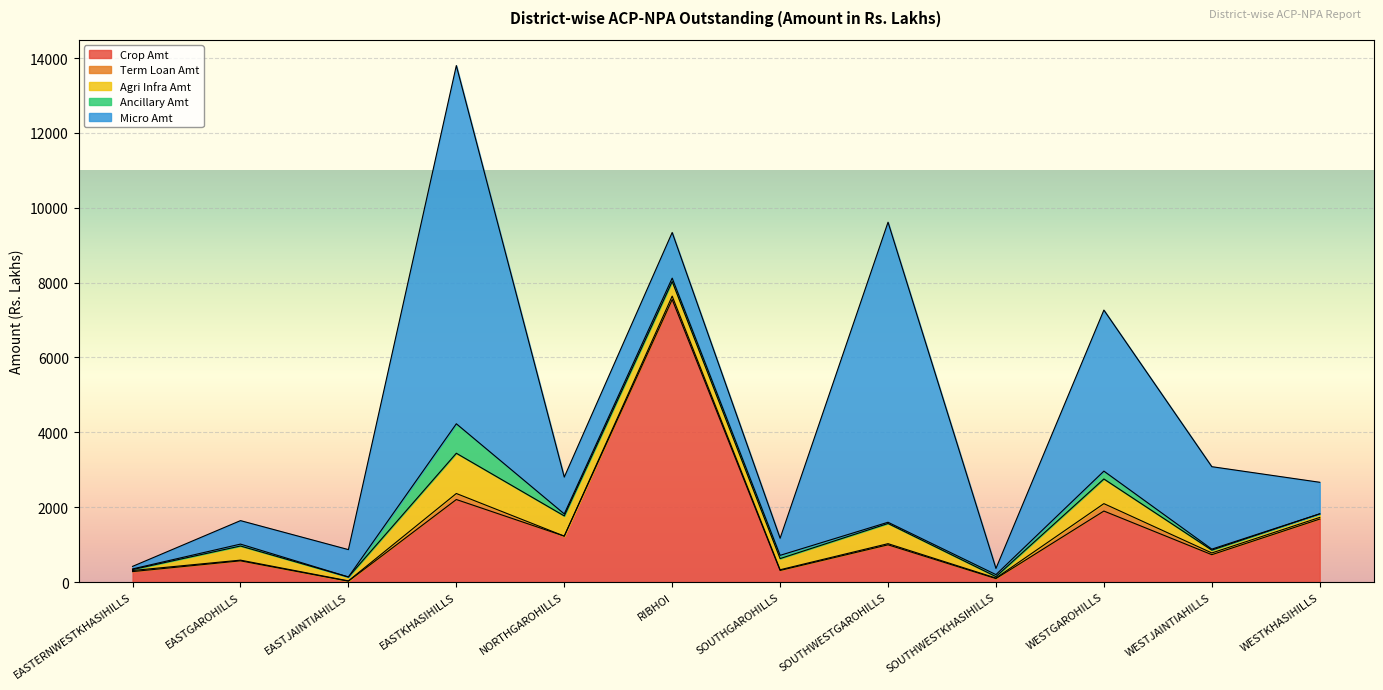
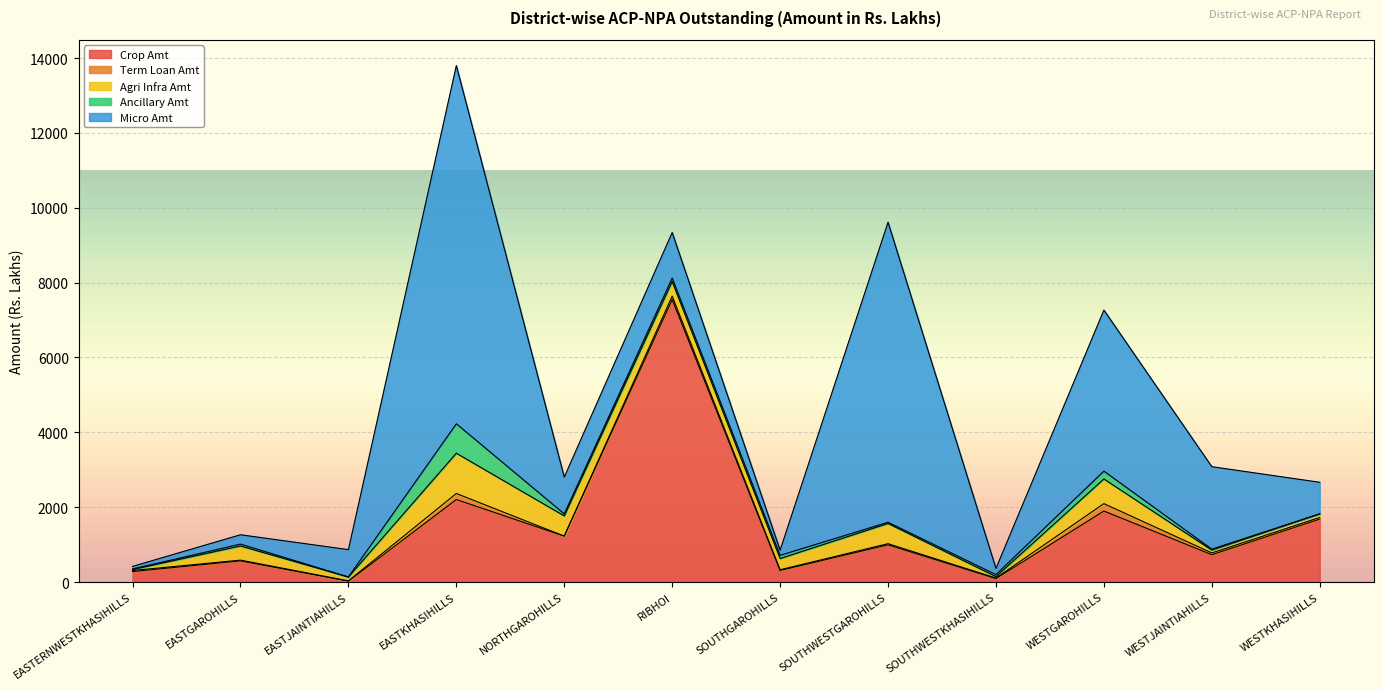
Micro Amt, EASTGAROHILLS: 600 -> 200
Micro Amt, SOUTHGAROHILLS: 500 -> 100
